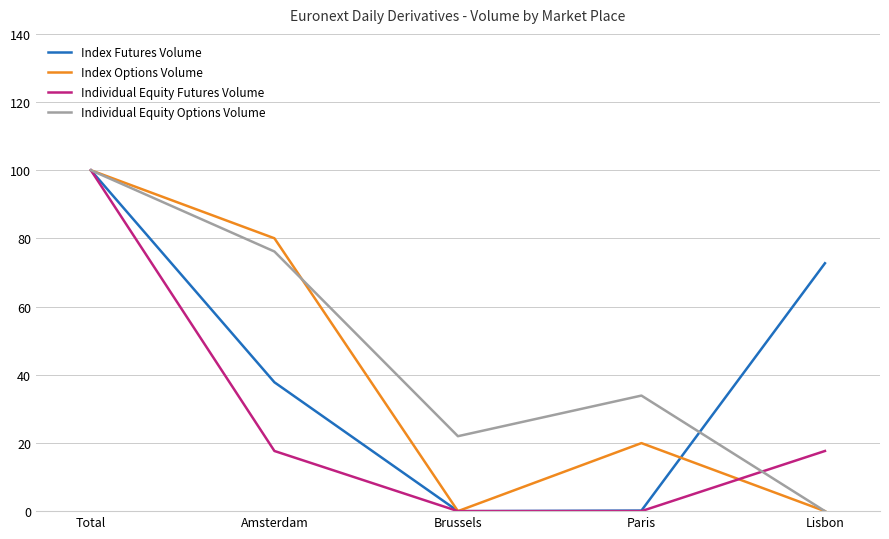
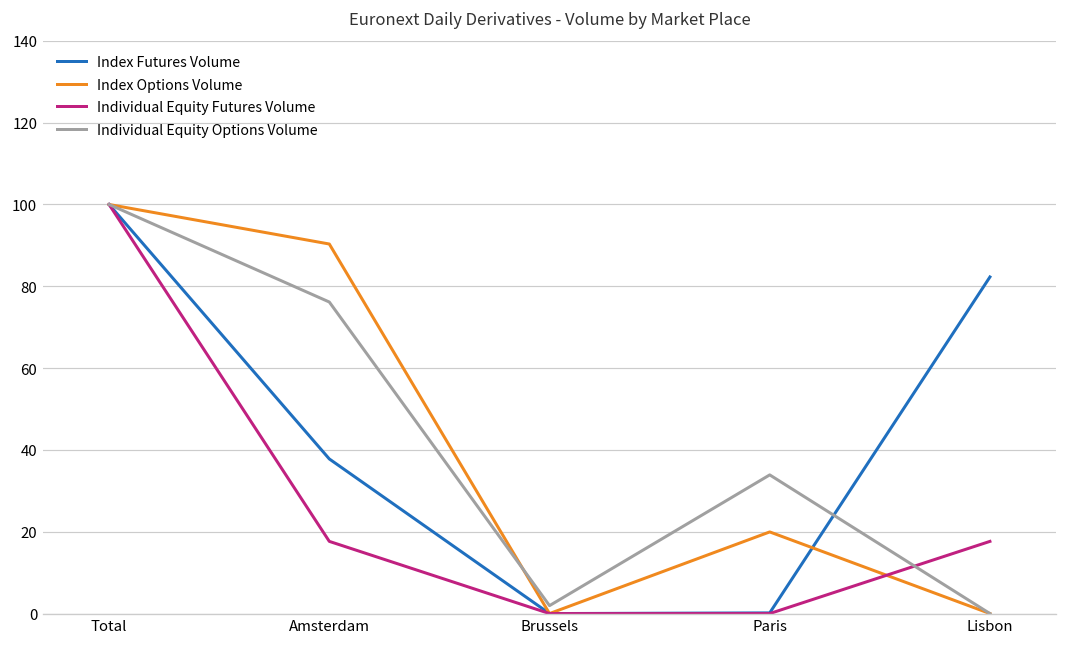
Index Options Volume, Amsterdam: 80 -> 90
Individual Equity Options Volume, Brussels: 22 -> 2
Index Futures Volume, Lisbon: 73 -> 82
